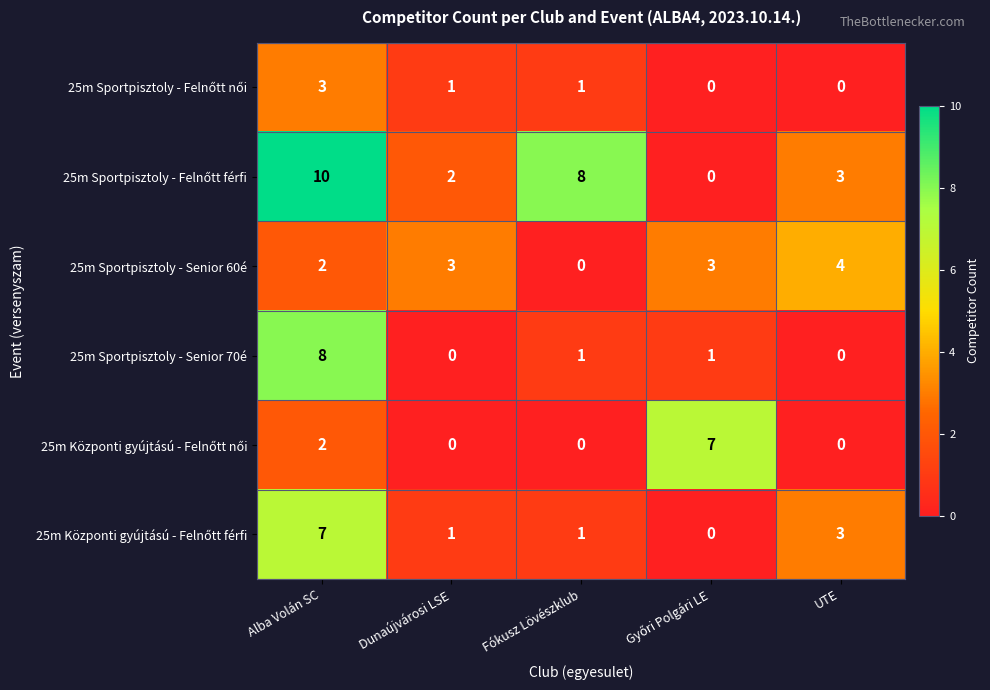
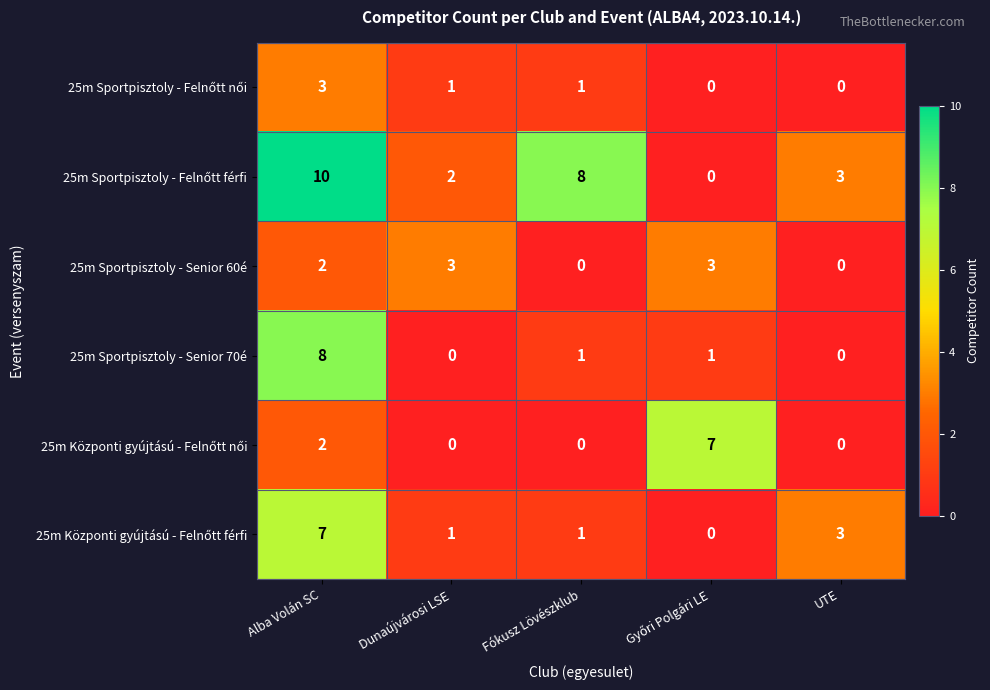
25m Sportpisztoly - Senior 60é, UTE: 4 -> 0
